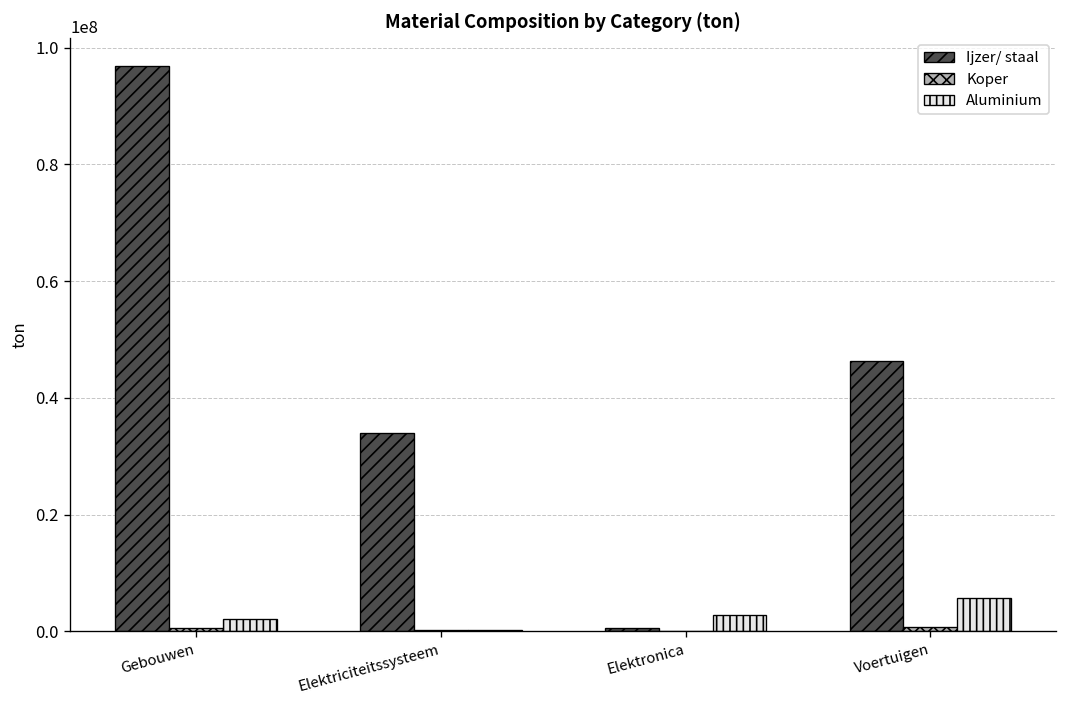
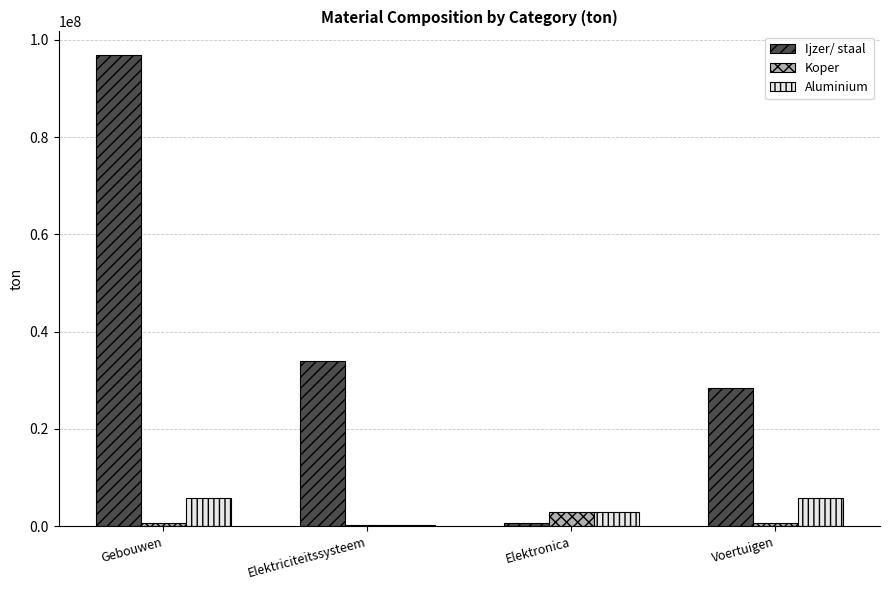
Aluminium, Gebouwen: 2000000 -> 6000000
Koper, Elektronica: 0 -> 3000000
Ijzer/ staal, Voertuigen: 46000000 -> 29000000
